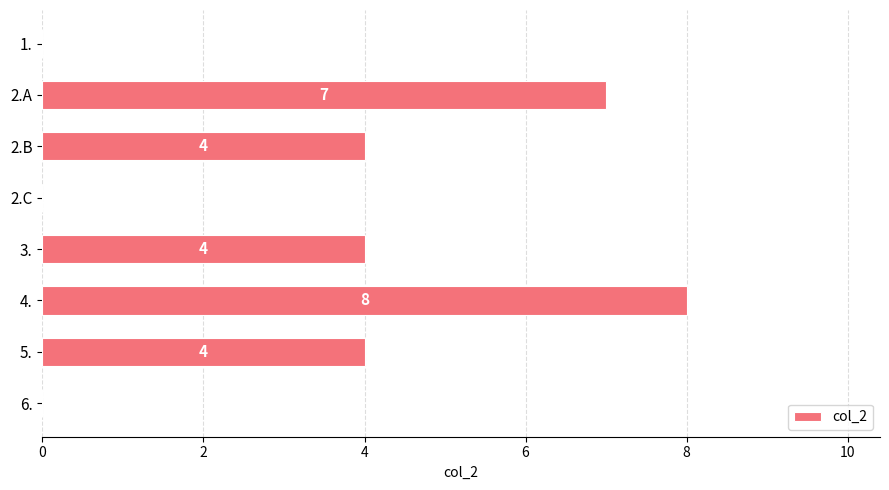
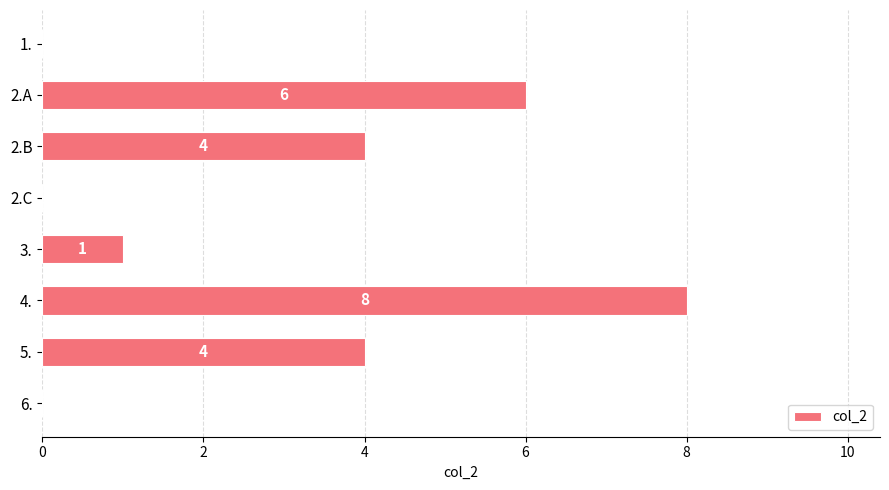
2.A: 7 -> 6
3.: 4 -> 1
